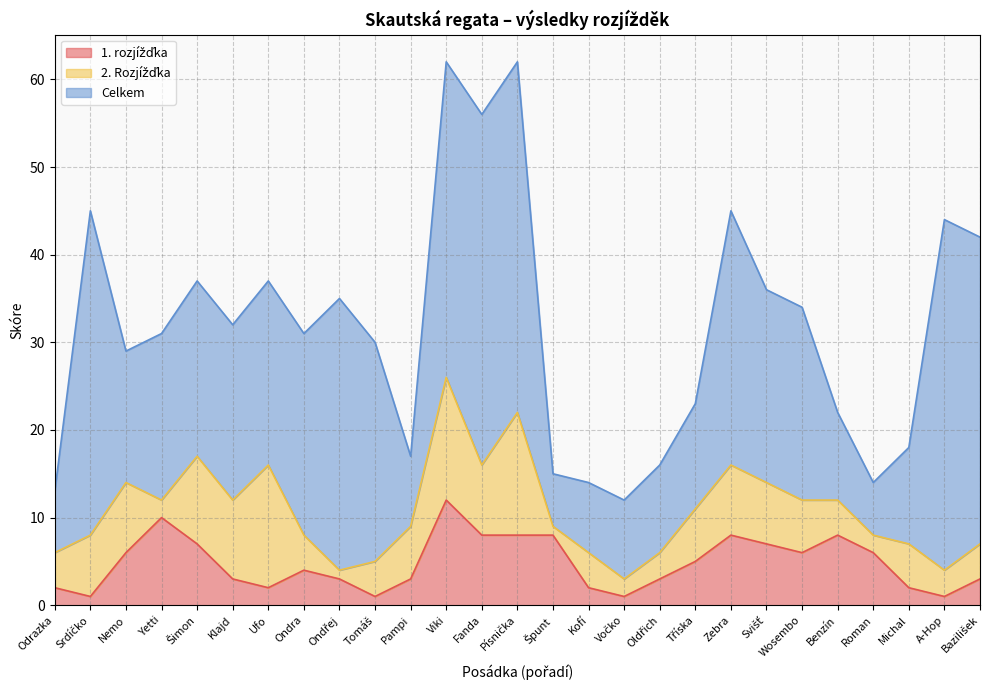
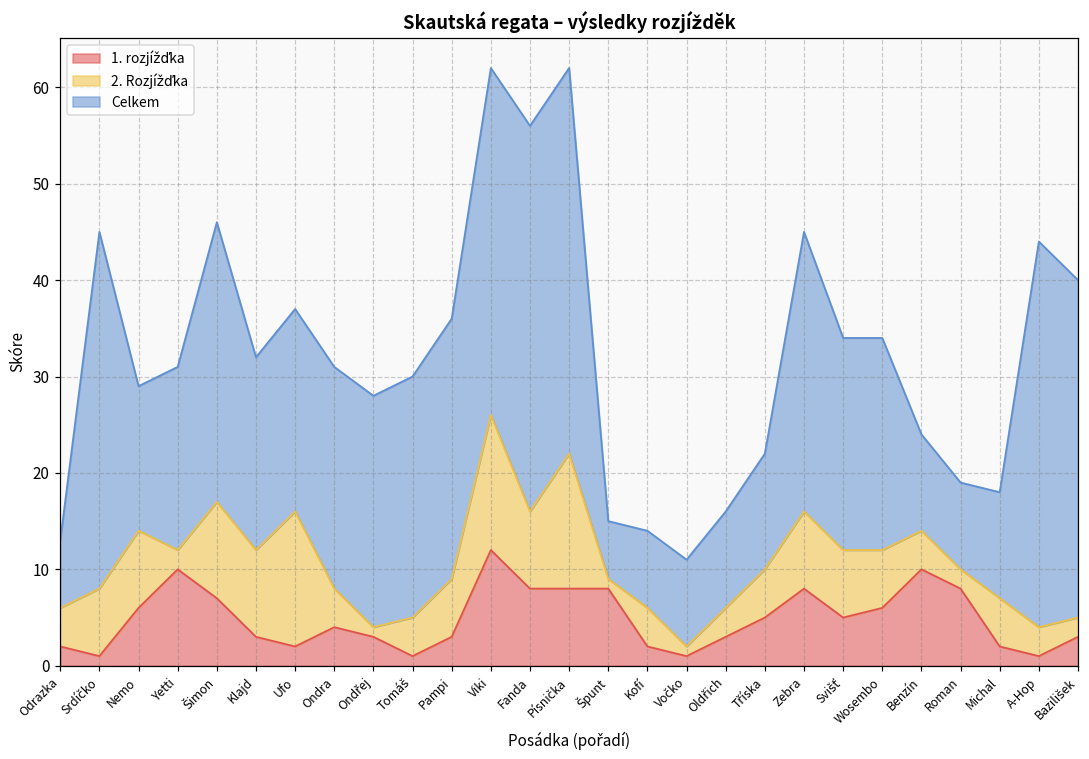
Celkem, Šimon: 20 -> 29
Celkem, Ondřej: 31 -> 24
Celkem, Pampi: 8 -> 27
2. Rozjížďka, Vočko: 2 -> 1
2. Rozjížďka, Tříska: 6 -> 5
1. rozjížďka, Svišť: 7 -> 5
1. rozjížďka, Benzín: 8 -> 10
1. rozjížďka, Roman: 6 -> 8
Celkem, Roman: 6 -> 9
2. Rozjížďka, Bazilišek: 4 -> 2
